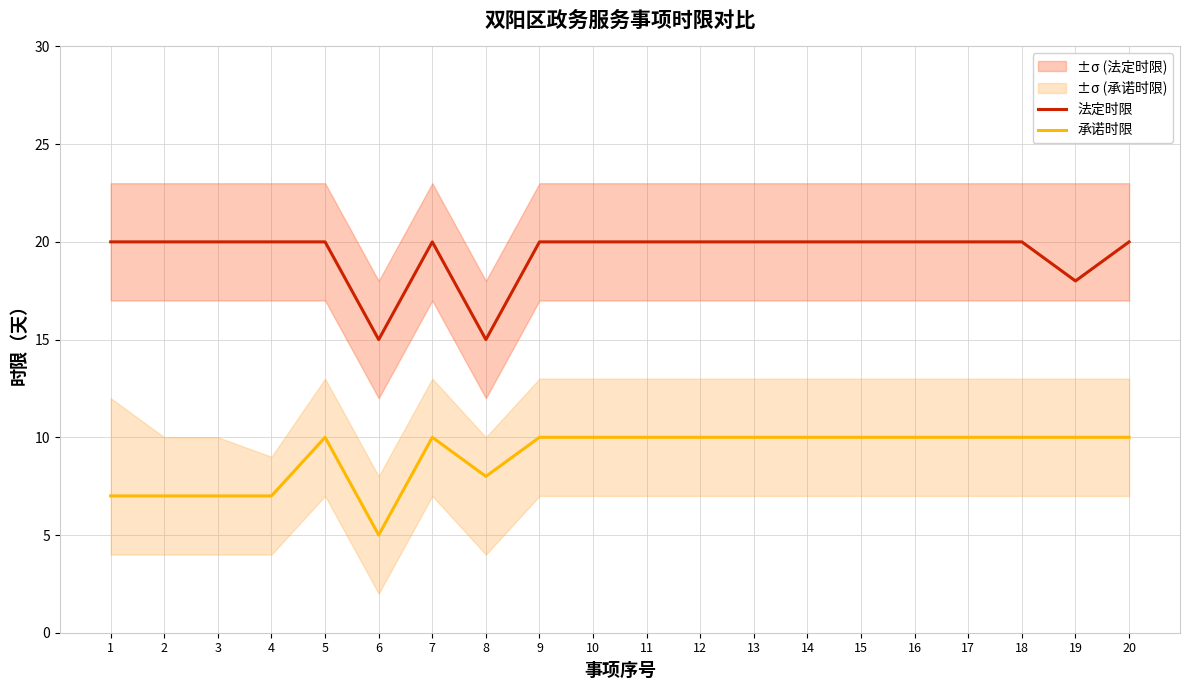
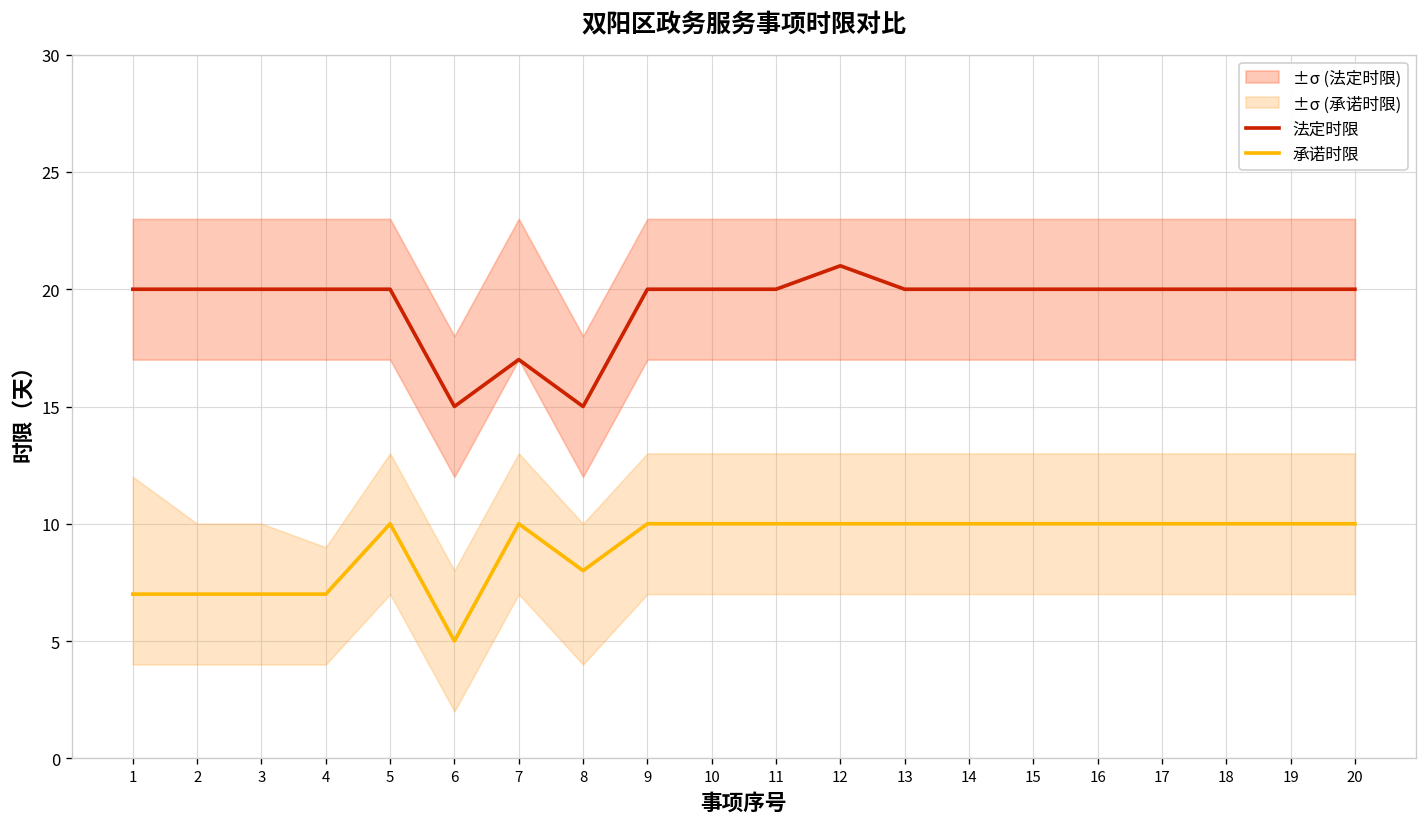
法定时限, 7: 20 -> 17
法定时限, 12: 20 -> 21
法定时限, 19: 18 -> 20
